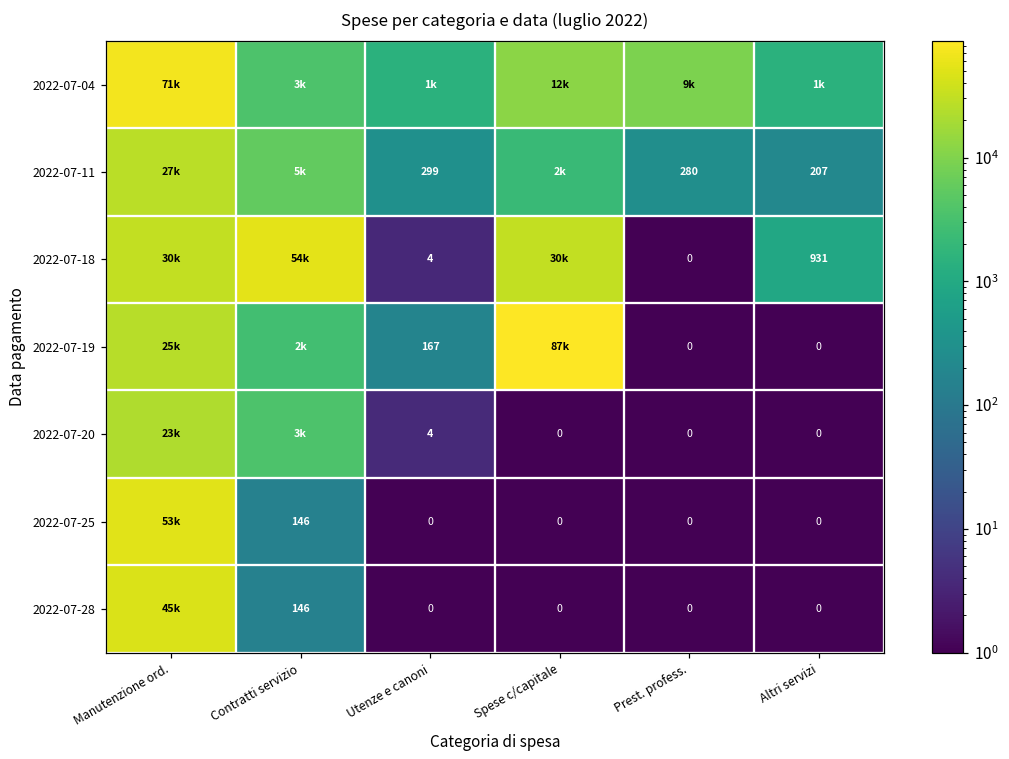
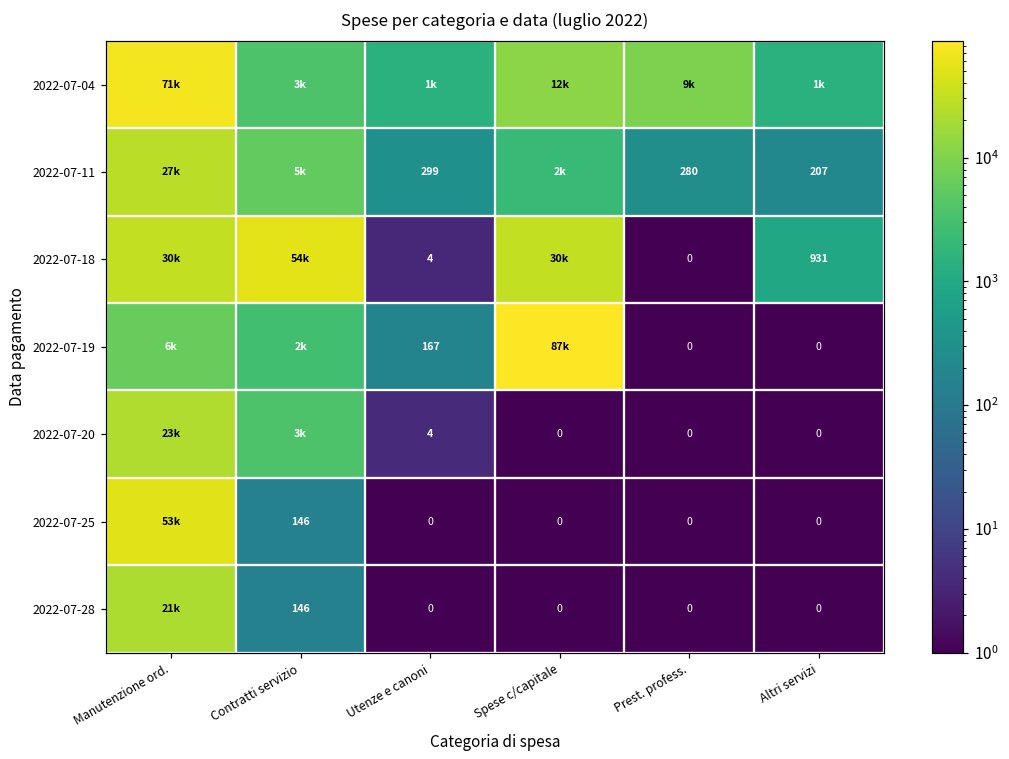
2022-07-19, Manutenzione ord.: 25k -> 6k
2022-07-28, Manutenzione ord.: 45k -> 21k
